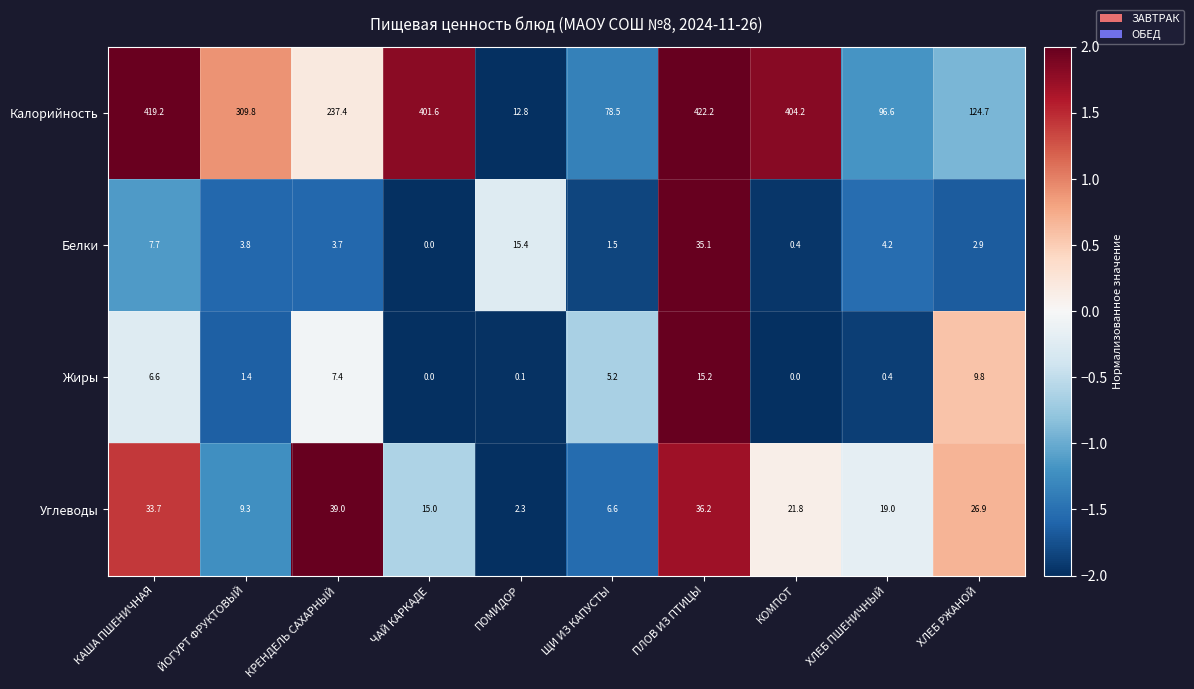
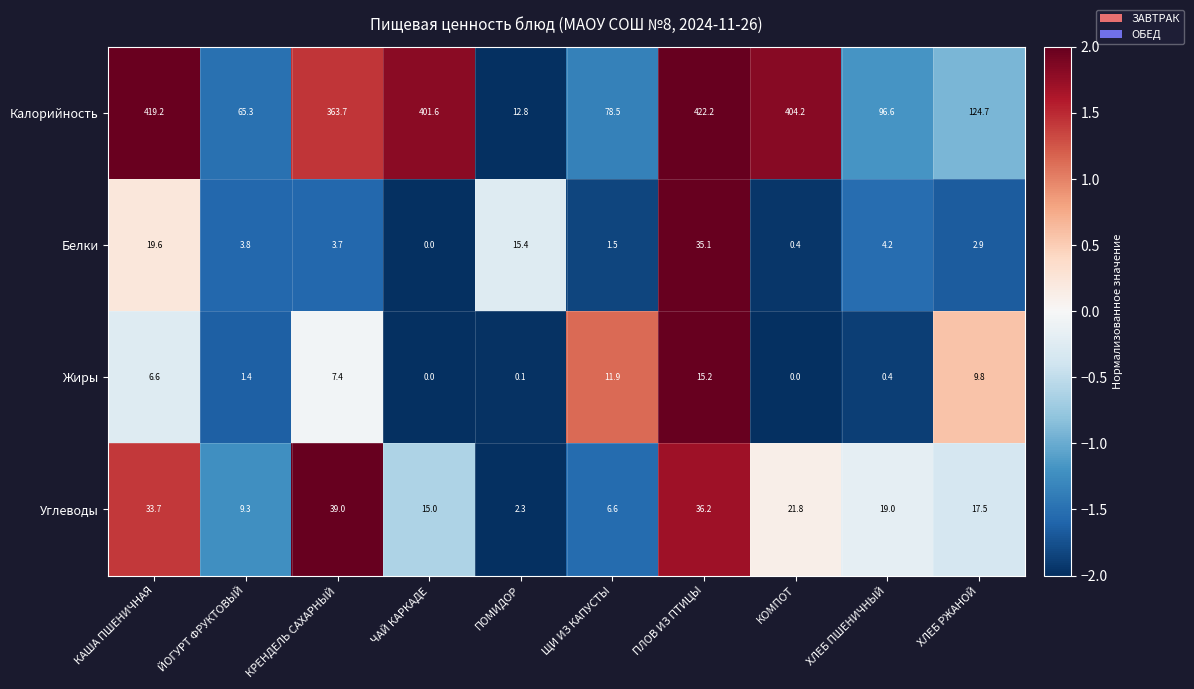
Калорийность, ЙОГУРТ ФРУКТОВЫЙ: 309.8 -> 65.3
Калорийность, КРЕНДЕЛЬ САХАРНЫЙ: 237.4 -> 363.7
Белки, КАША ПШЕНИЧНАЯ: 7.7 -> 19.6
Жиры, ЩИ ИЗ КАПУСТЫ: 5.2 -> 11.9
Углеводы, ХЛЕБ РЖАНОЙ: 26.9 -> 17.5
